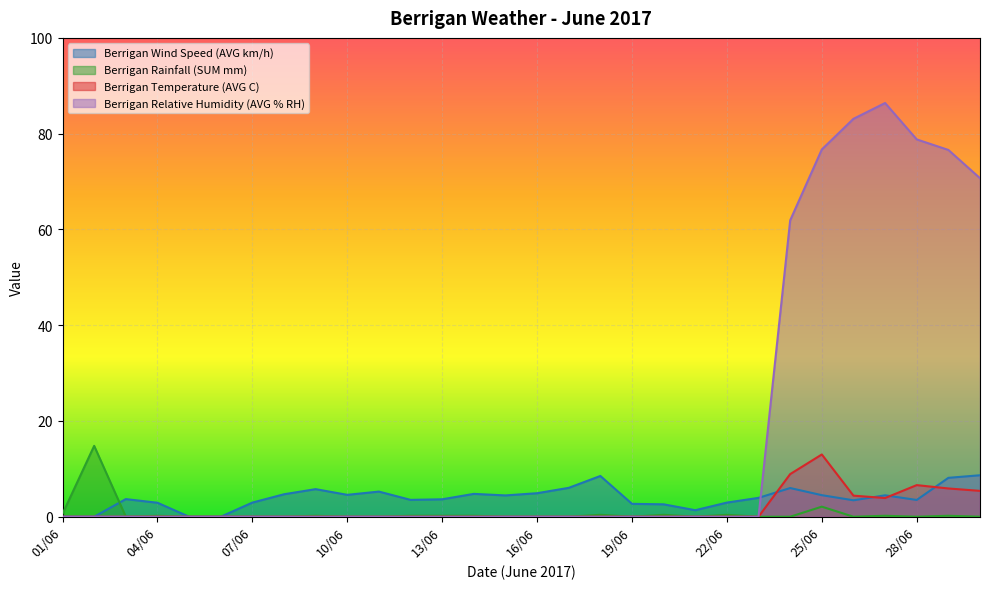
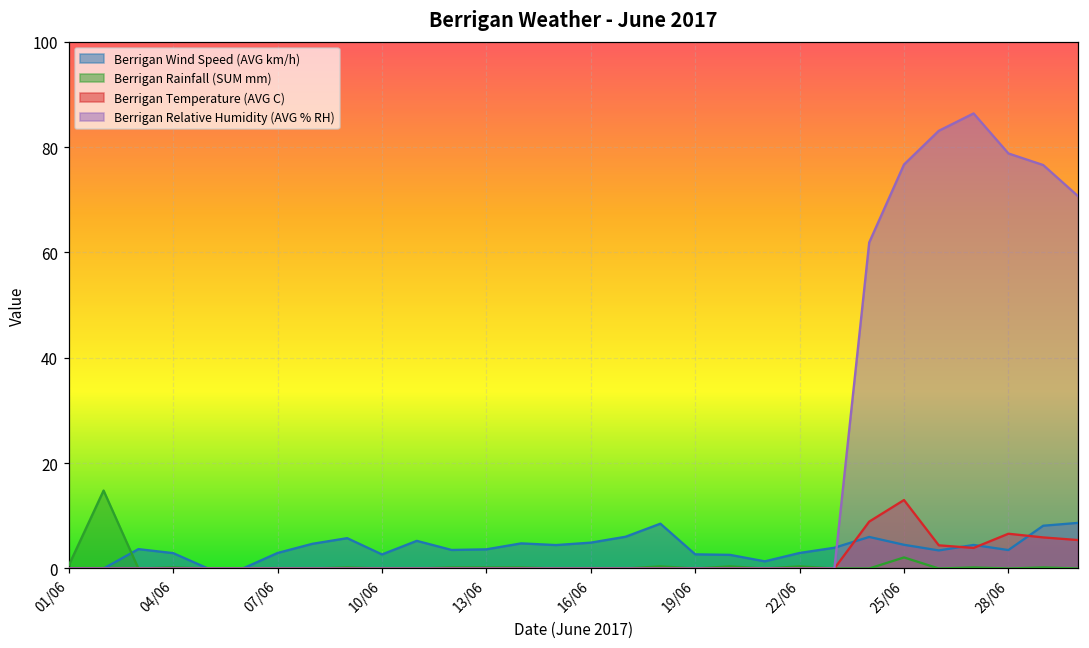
Berrigan Wind Speed (AVG km/h), 10/06: 5 -> 3
